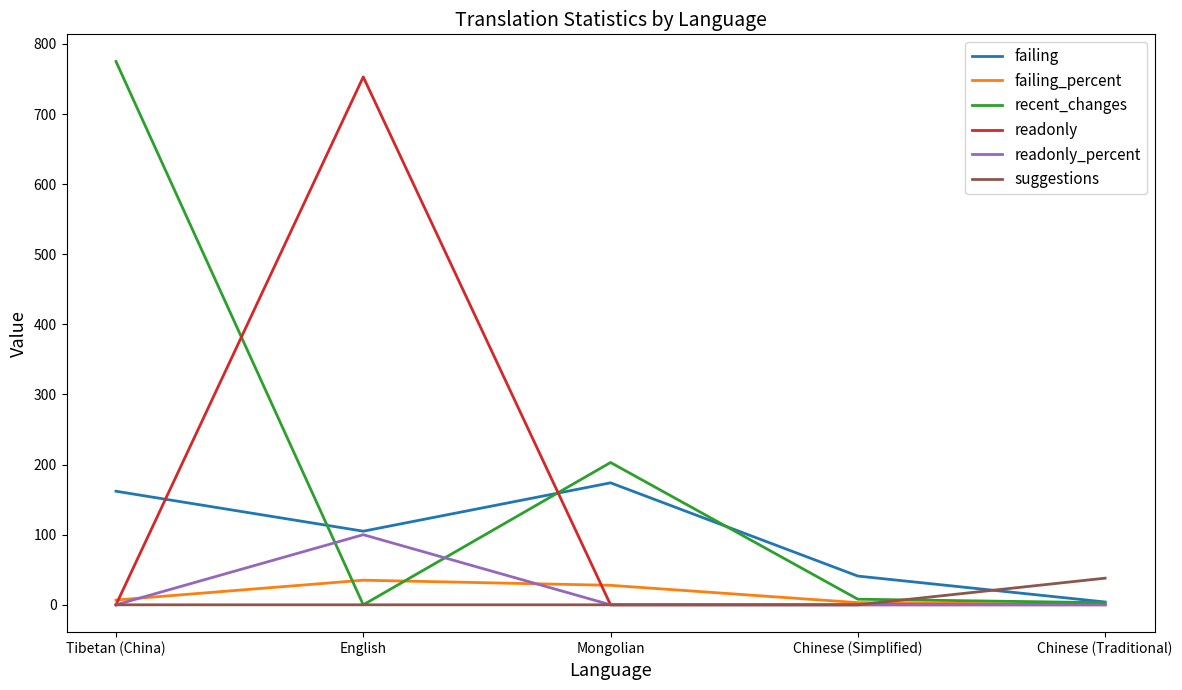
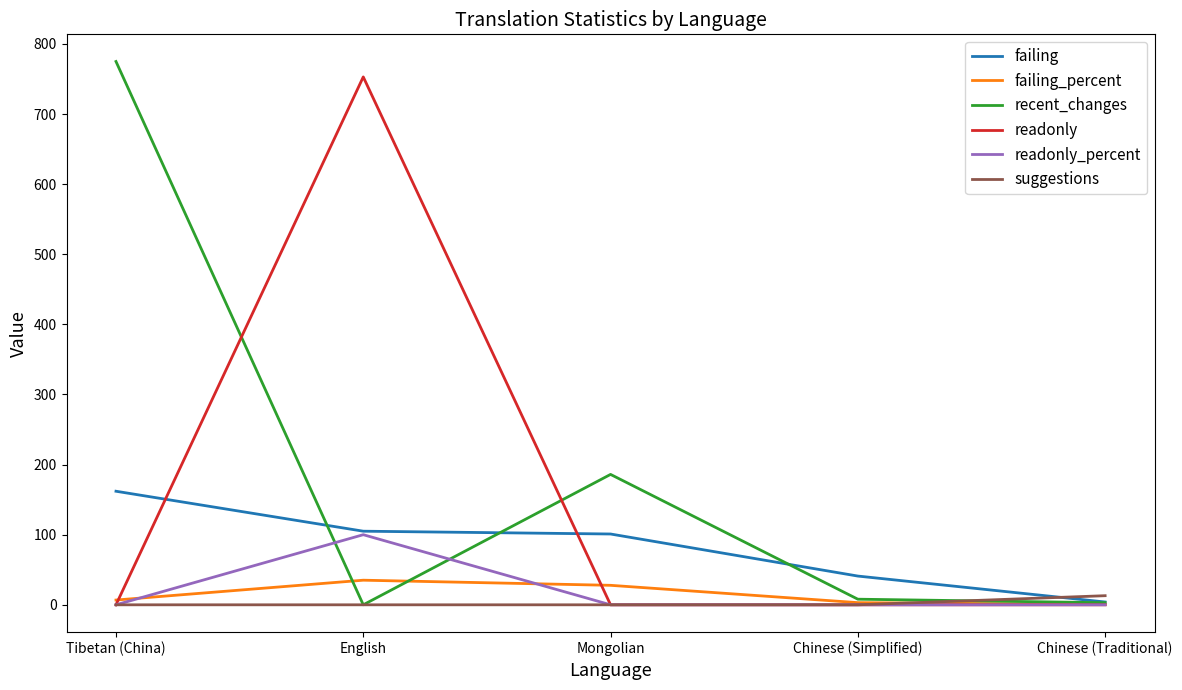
failing, Mongolian: 170 -> 100
recent_changes, Mongolian: 200 -> 190
suggestions, Chinese (Traditional): 40 -> 10
